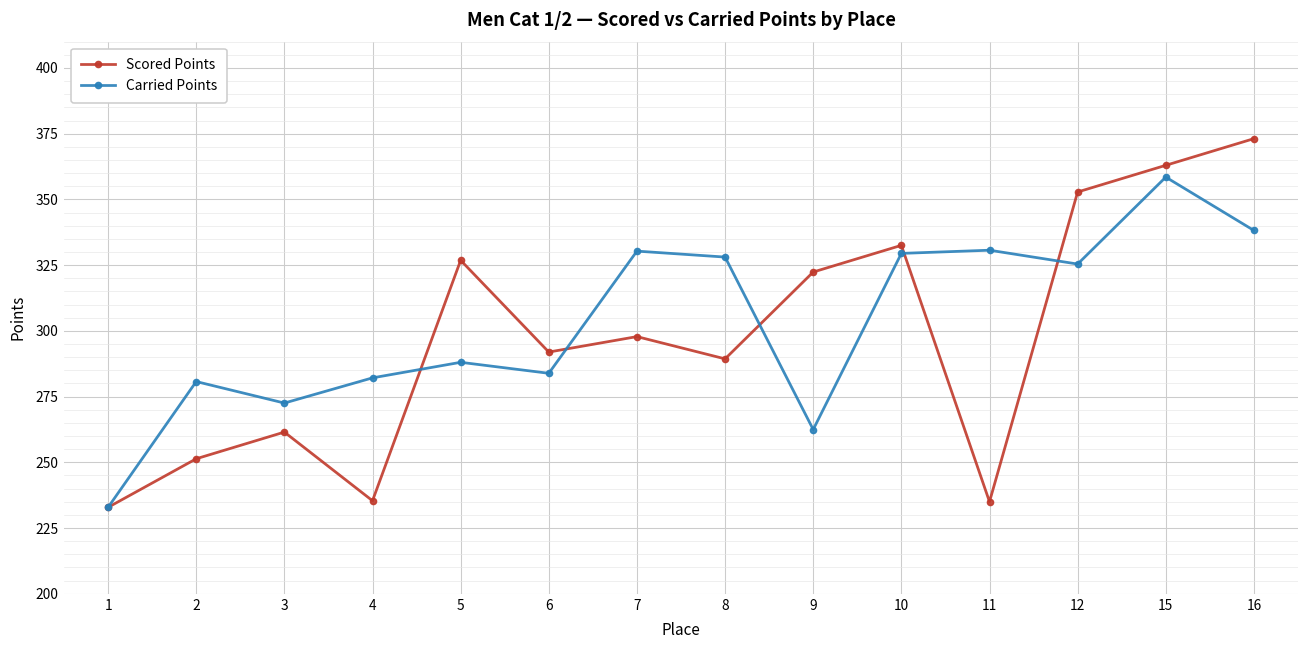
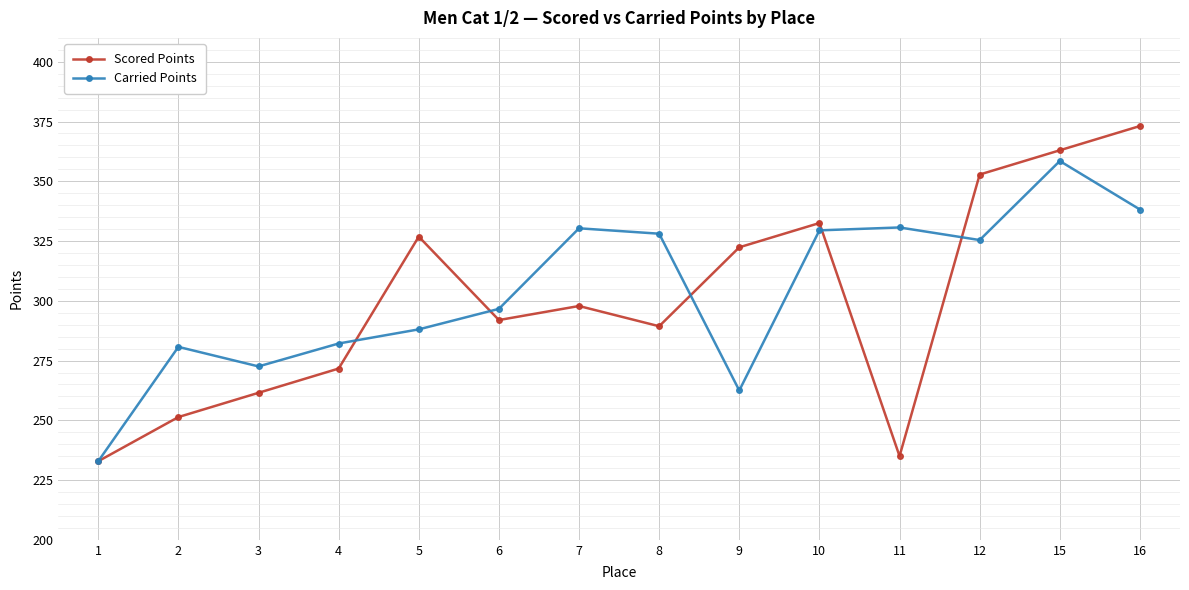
Scored Points, 4: 235 -> 272
Carried Points, 6: 284 -> 297
